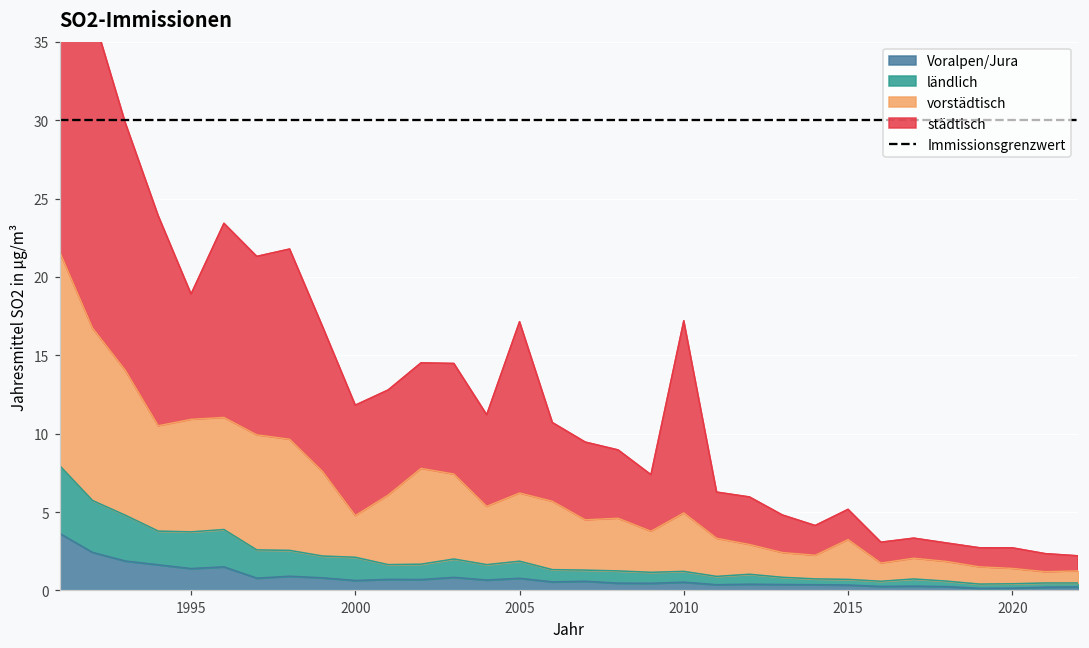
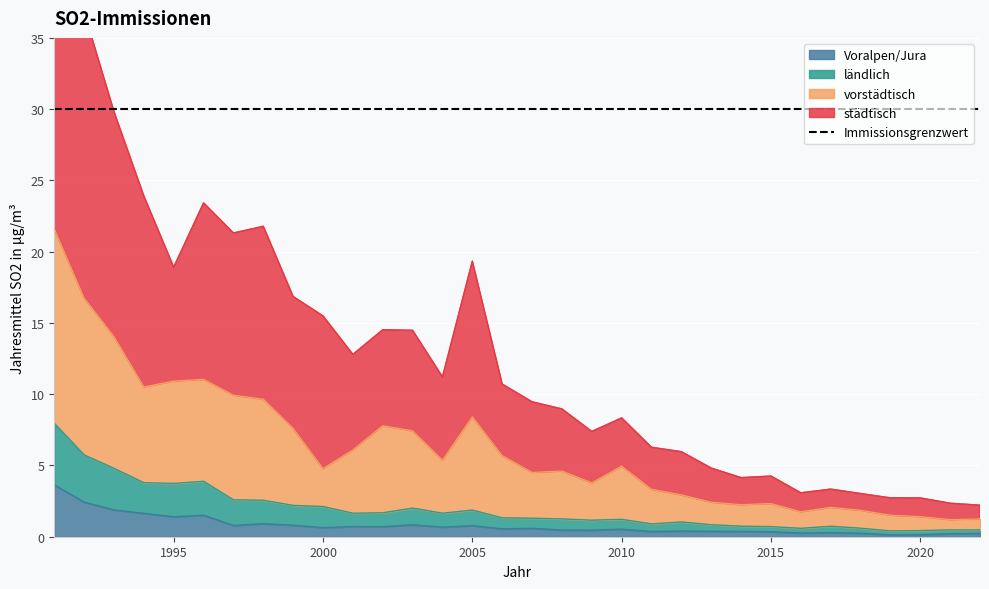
städtisch, 2000: 7.0 -> 10.7
vorstädtisch, 2005: 4.4 -> 6.5
städtisch, 2010: 12.3 -> 3.4
vorstädtisch, 2015: 2.5 -> 1.6
